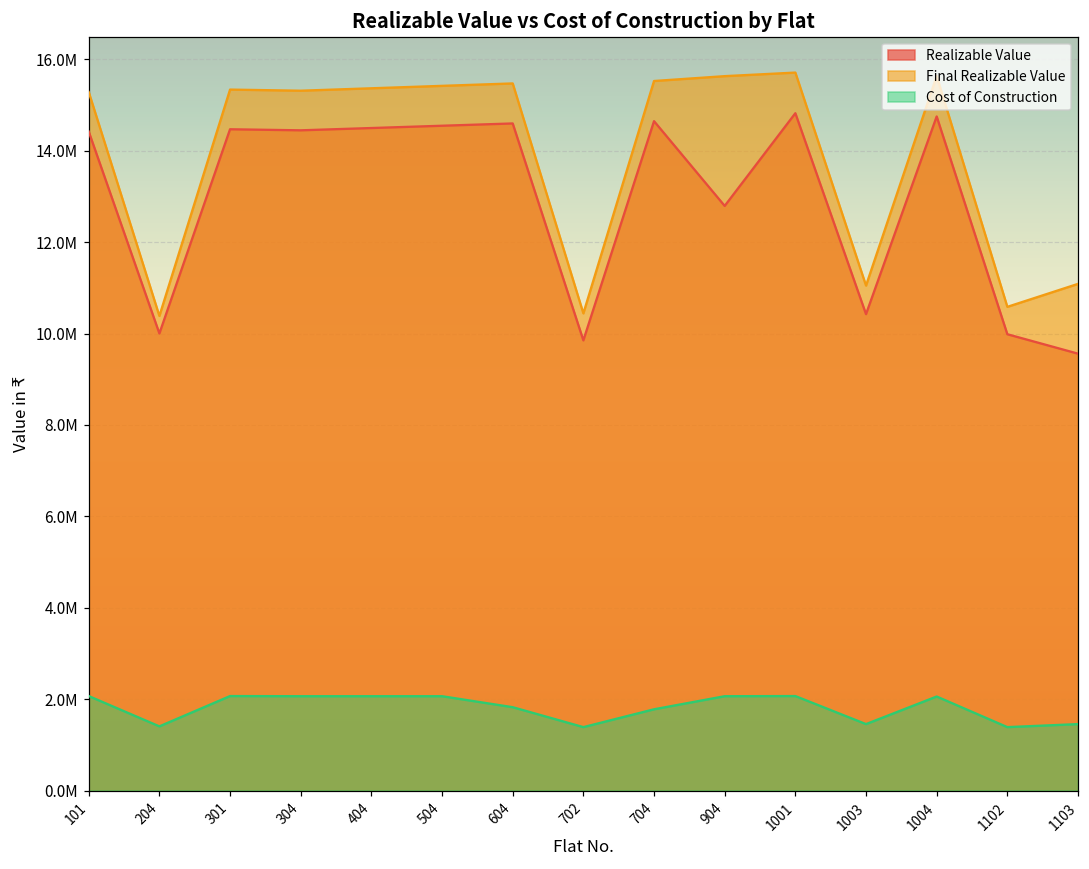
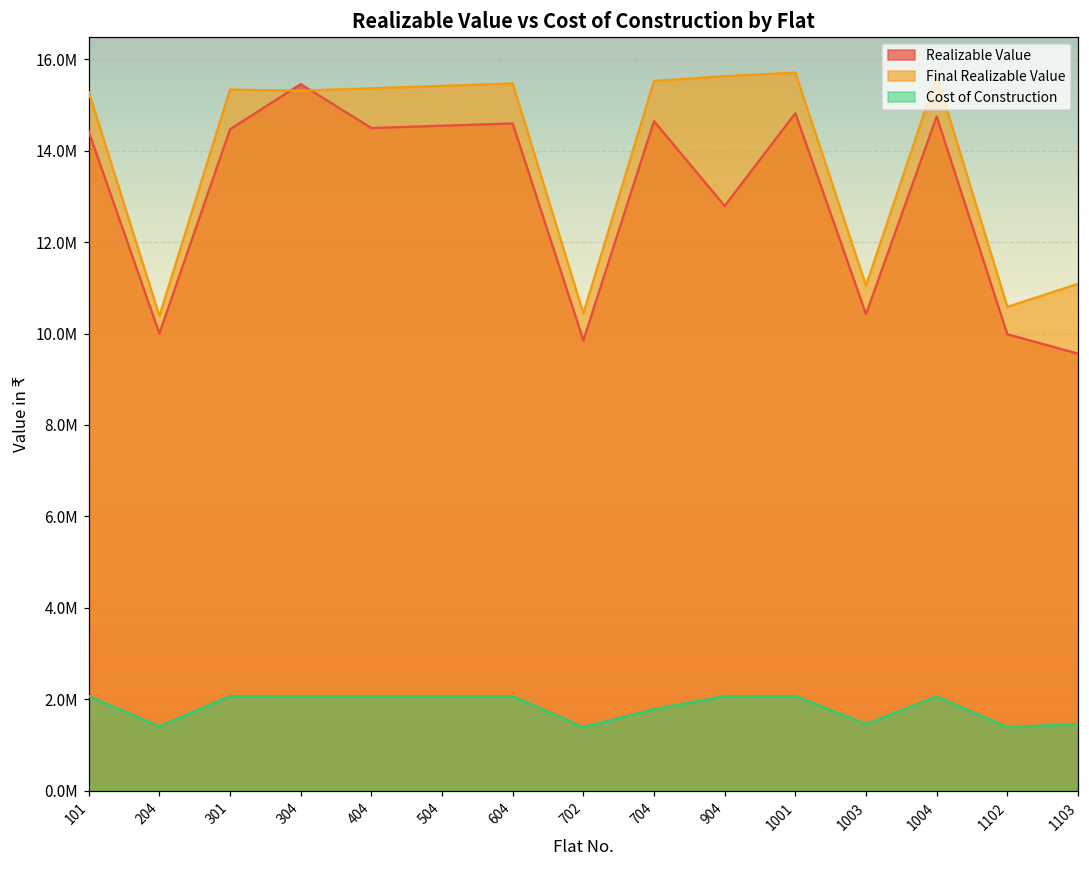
Realizable Value, 304: 14400000 -> 15500000
Cost of Construction, 604: 1800000 -> 2100000
